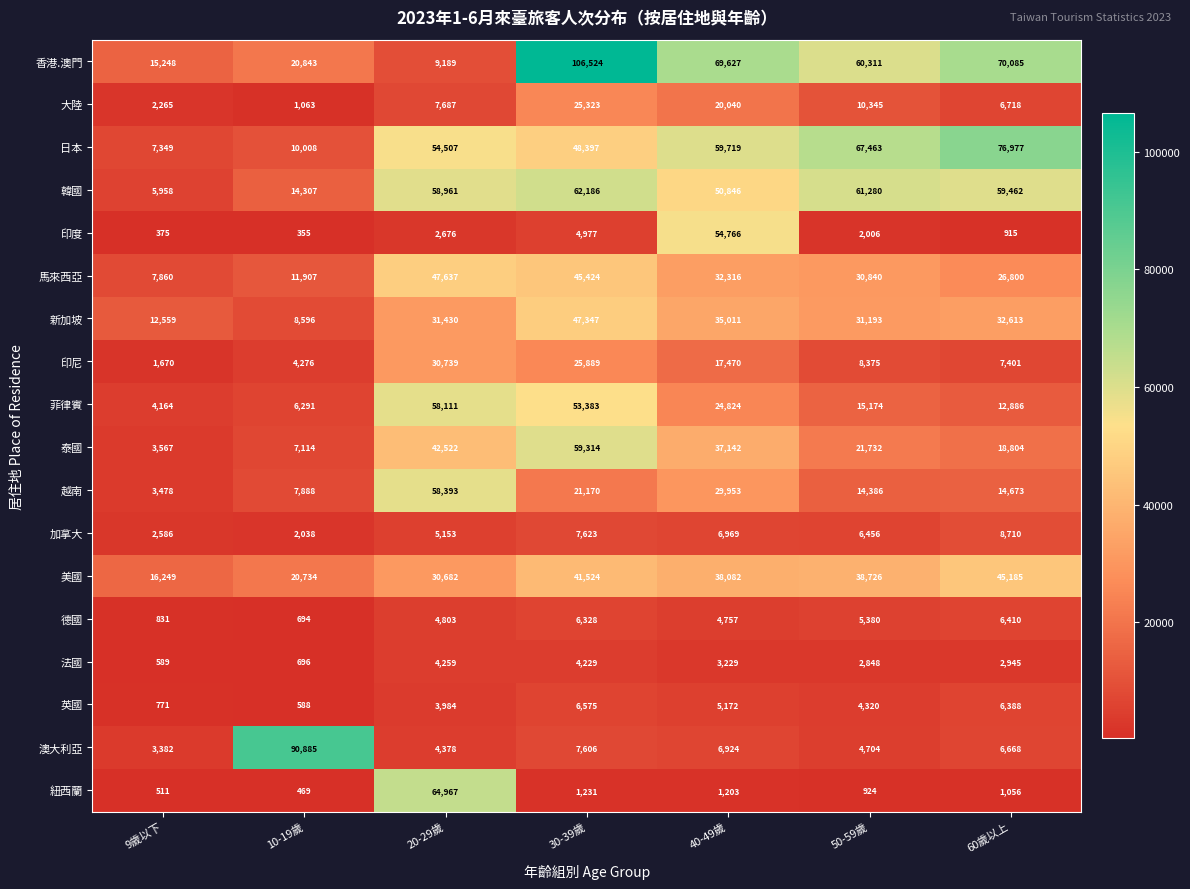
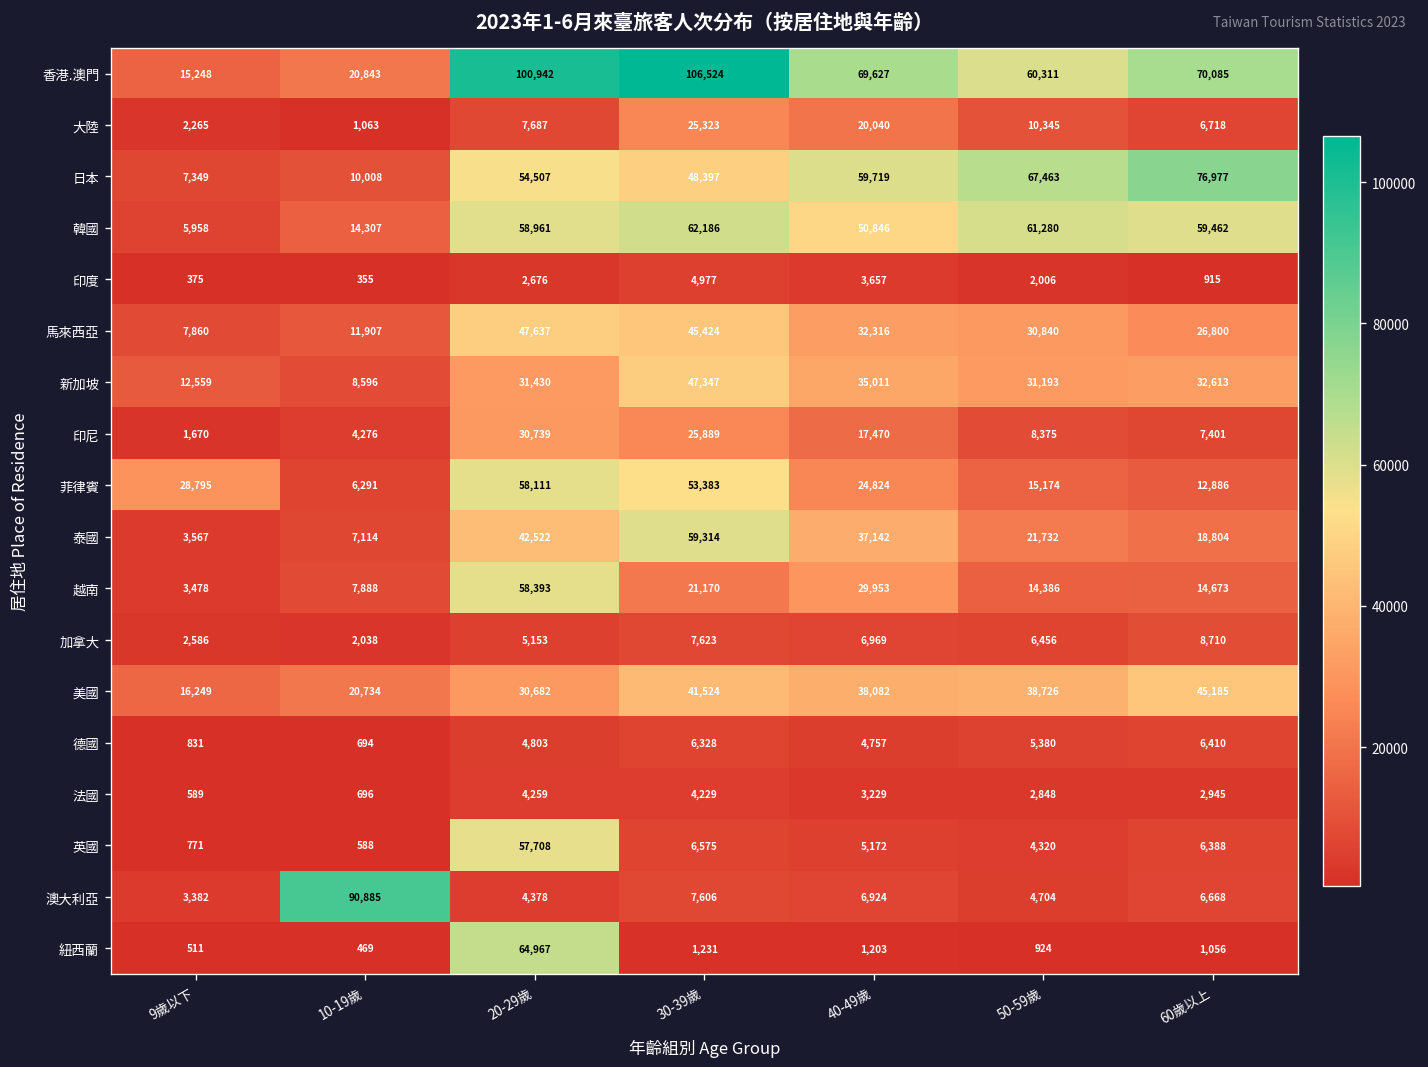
香港.澳門, 20-29歲: 9,189 -> 100,942
印度, 40-49歲: 54,766 -> 3,657
菲律賓, 9歲以下: 4,164 -> 28,795
英國, 20-29歲: 3,984 -> 57,708
